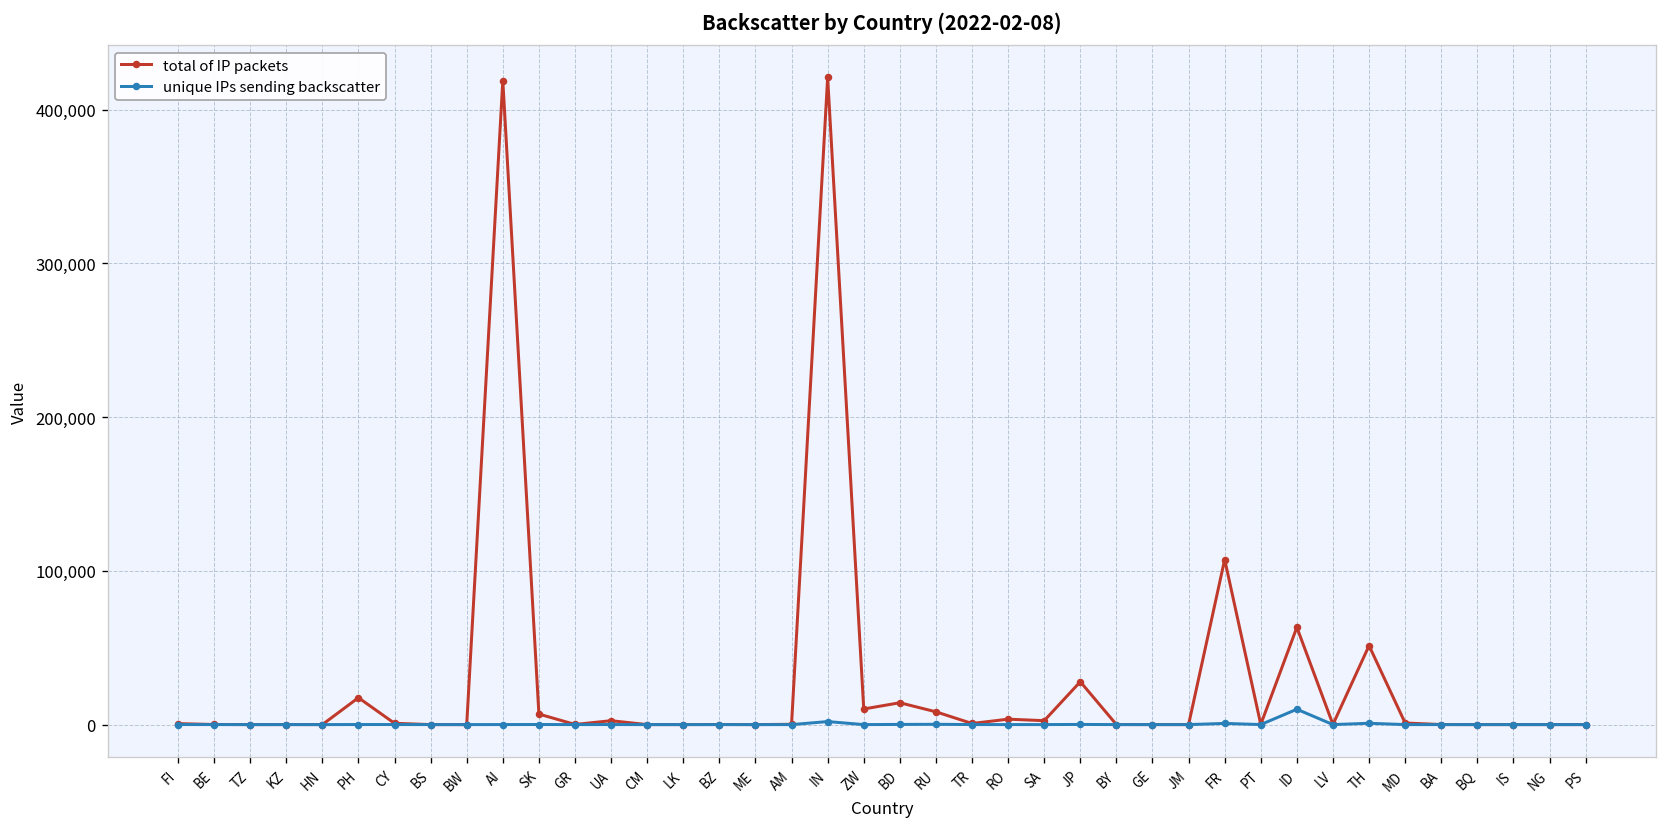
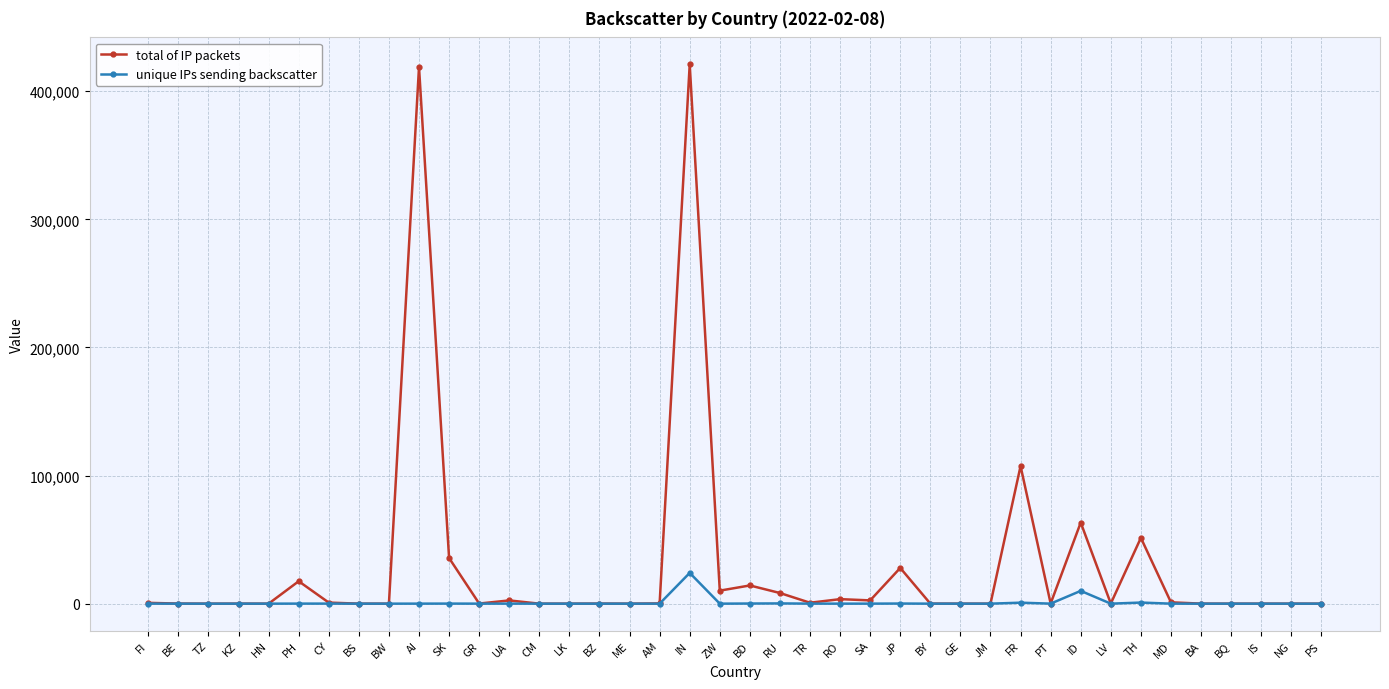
total of IP packets, SK: 7,000 -> 36,000
unique IPs sending backscatter, IN: 2,000 -> 24,000
